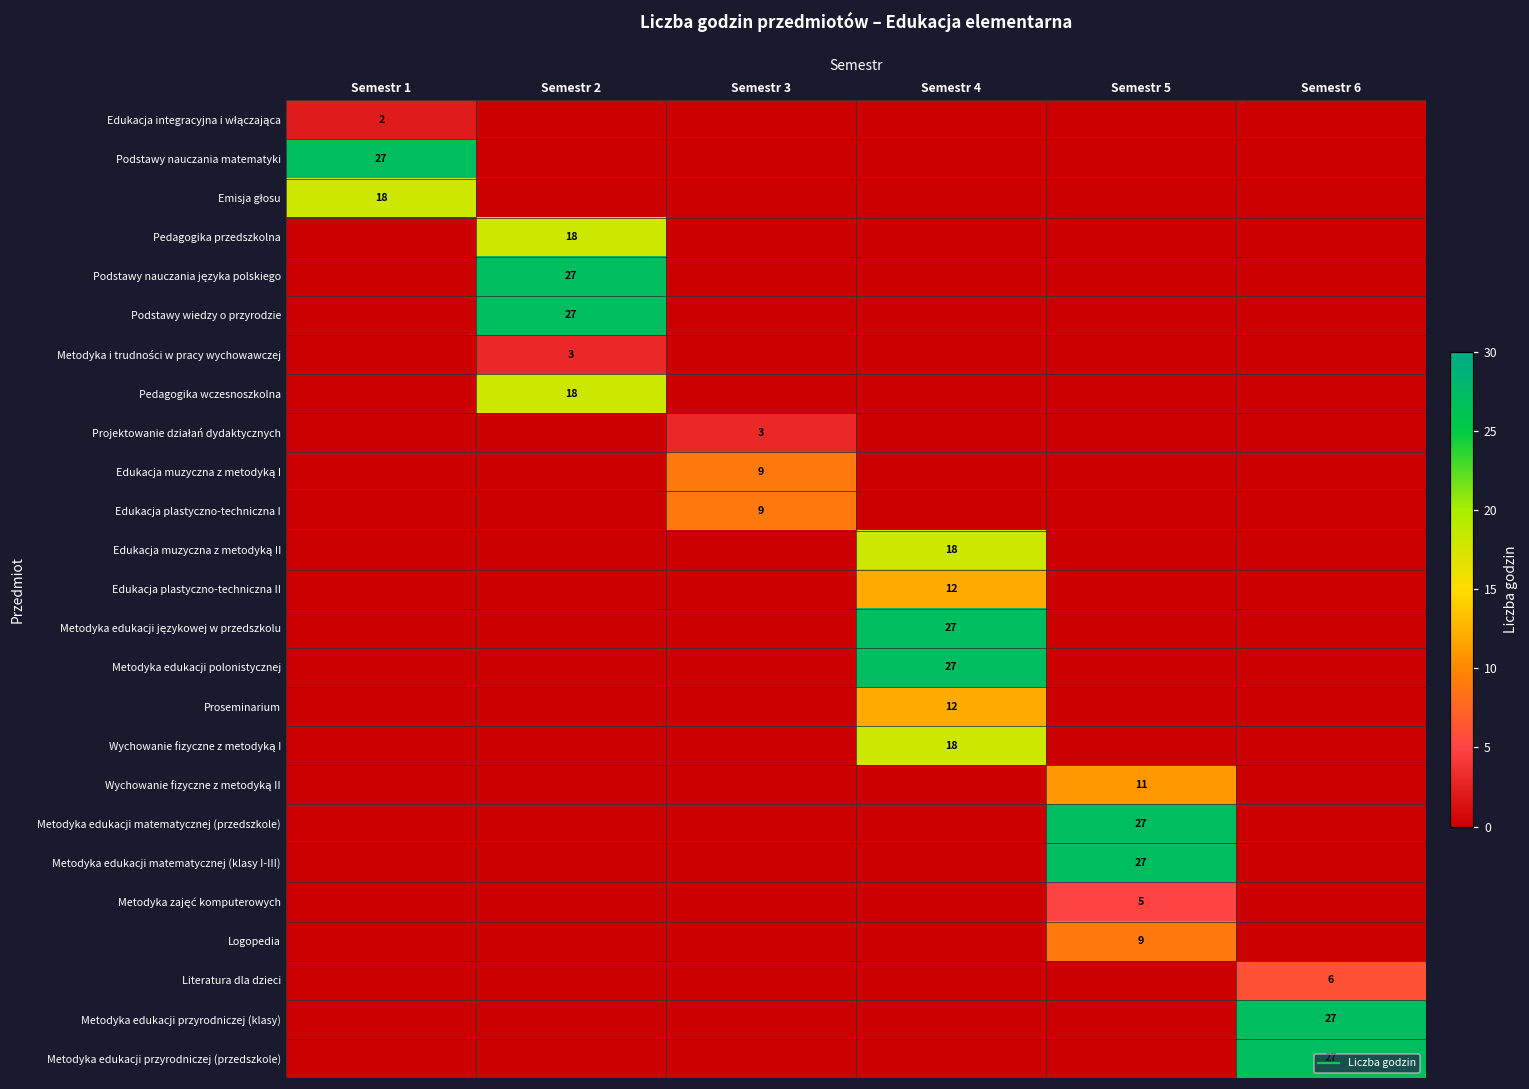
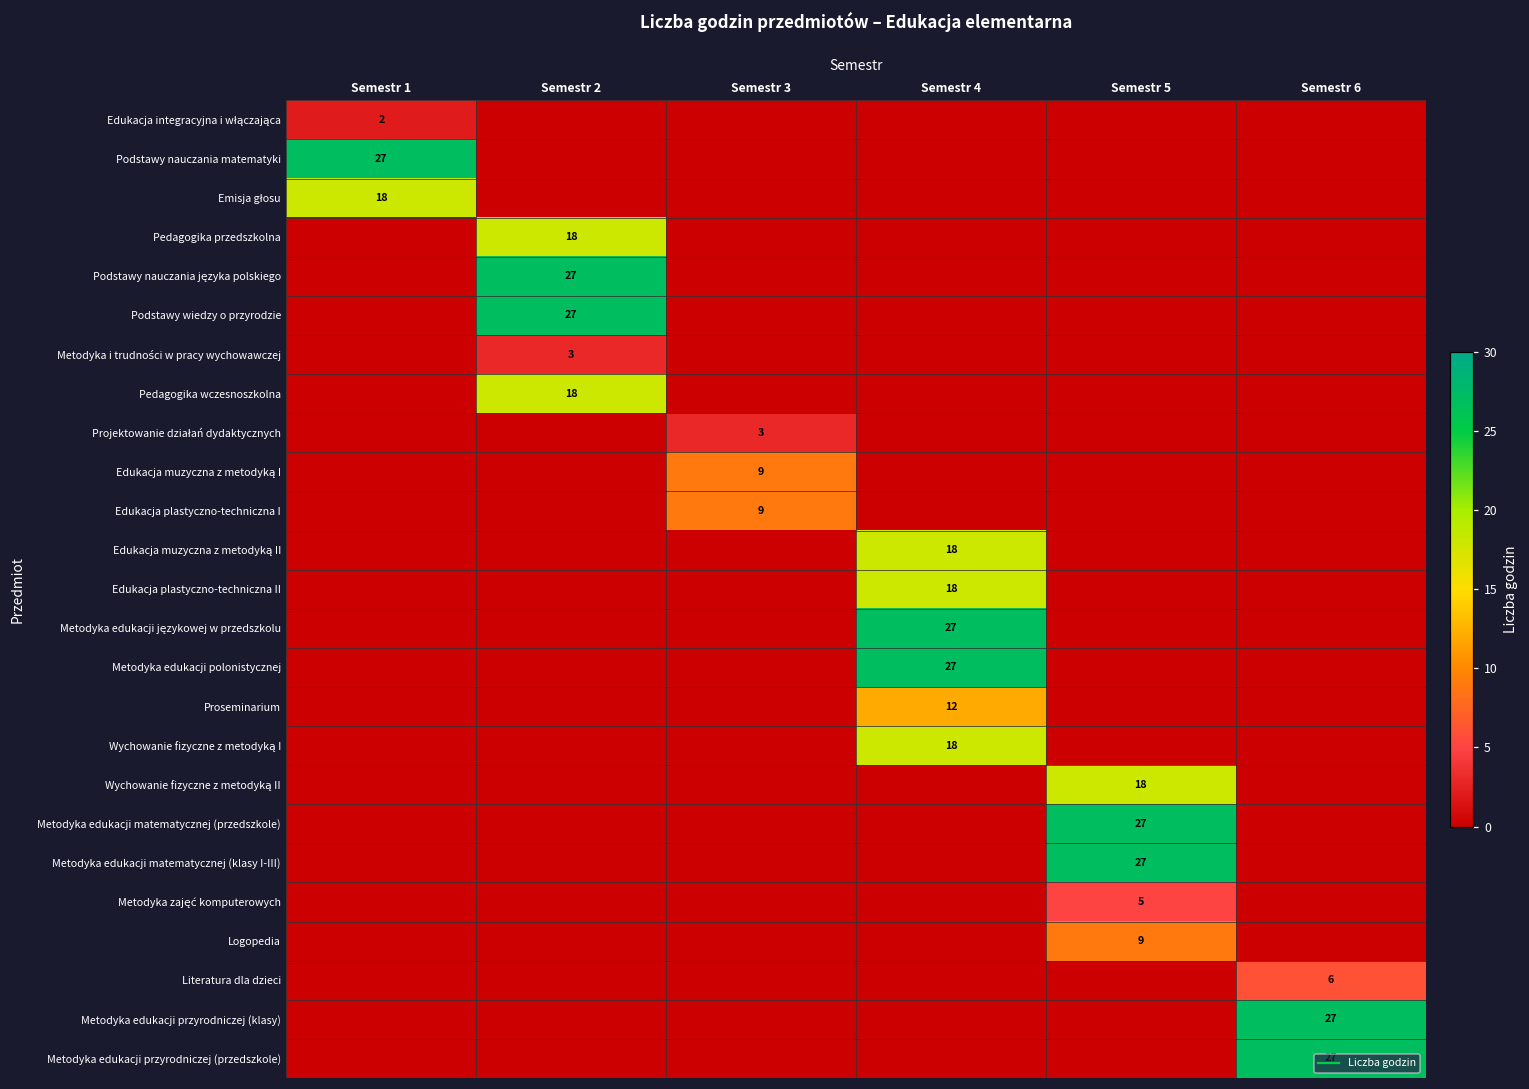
Edukacja plastyczno-techniczna II, Semestr 4: 12 -> 18
Wychowanie fizyczne z metodyką II, Semestr 5: 11 -> 18
